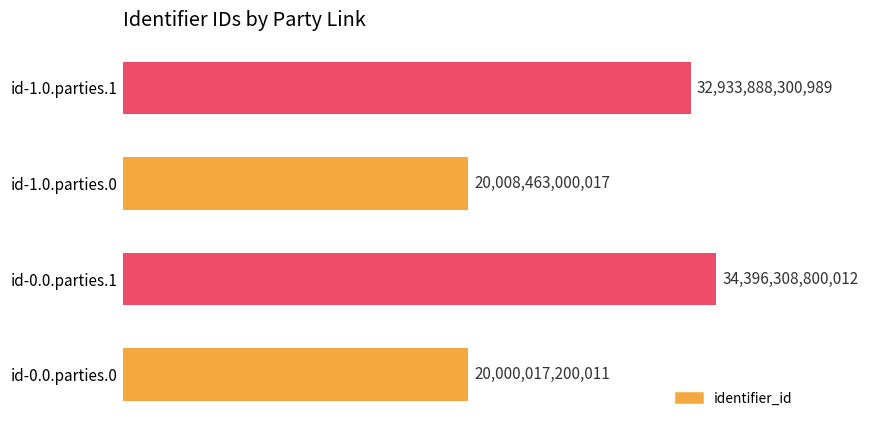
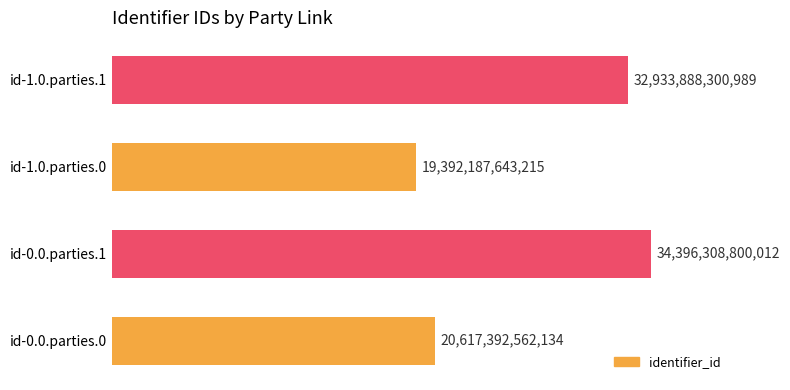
id-1.0.parties.0: 20,008,463,000,017 -> 19,392,187,643,215
id-0.0.parties.0: 20,000,017,200,011 -> 20,617,392,562,134
